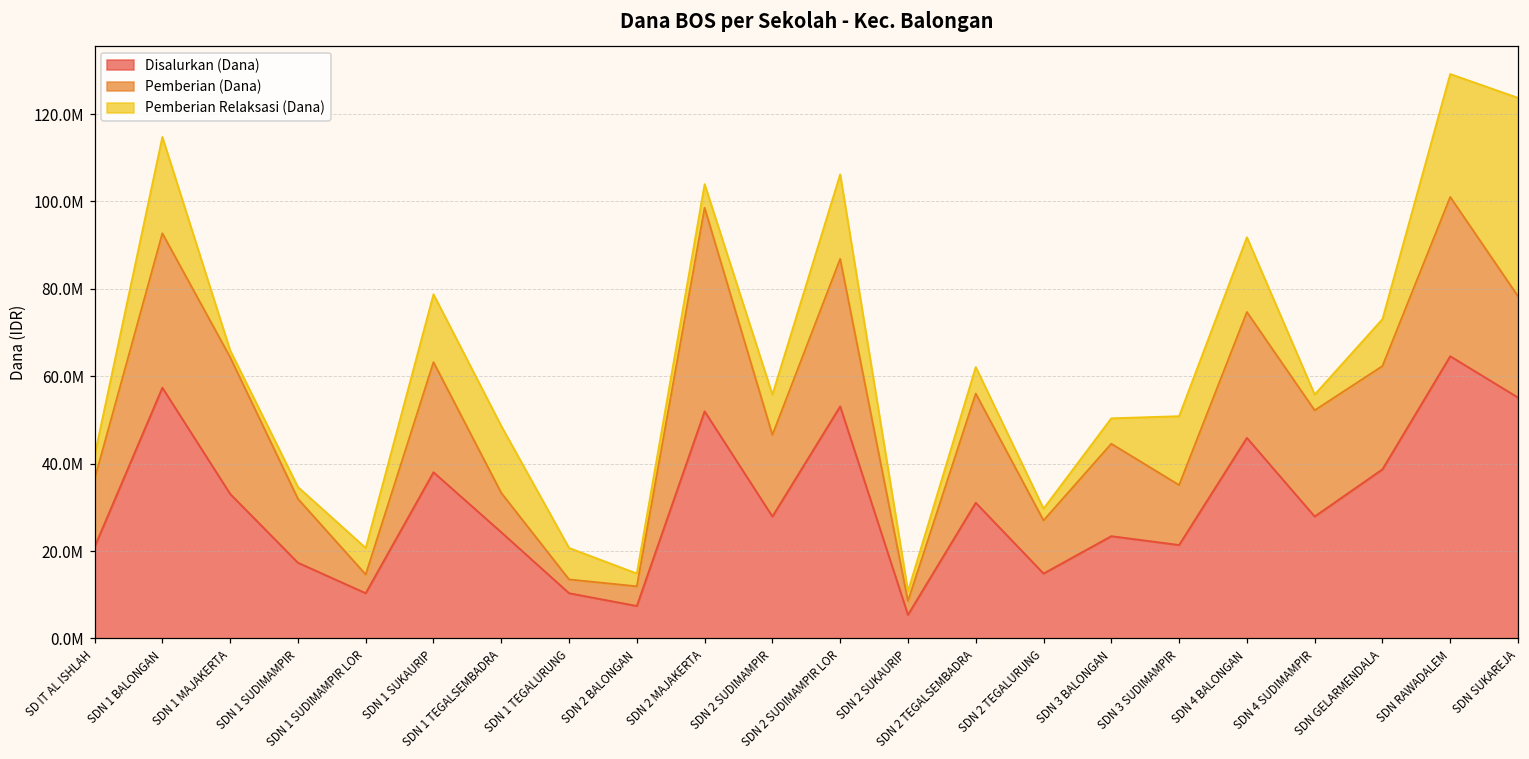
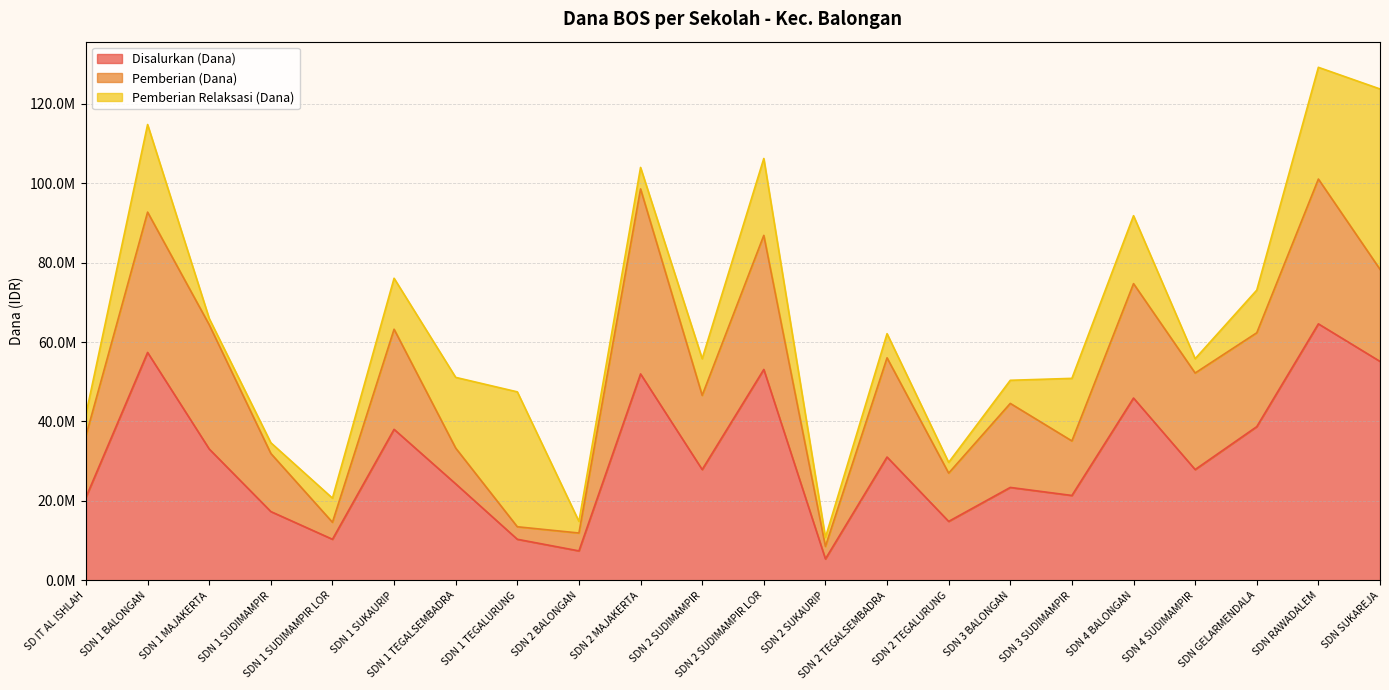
Pemberian Relaksasi (Dana), SDN 1 SUKAURIP: 16000000 -> 13000000
Pemberian Relaksasi (Dana), SDN 1 TEGALSEMBADRA: 15000000 -> 18000000
Pemberian Relaksasi (Dana), SDN 1 TEGALURUNG: 7000000 -> 34000000
